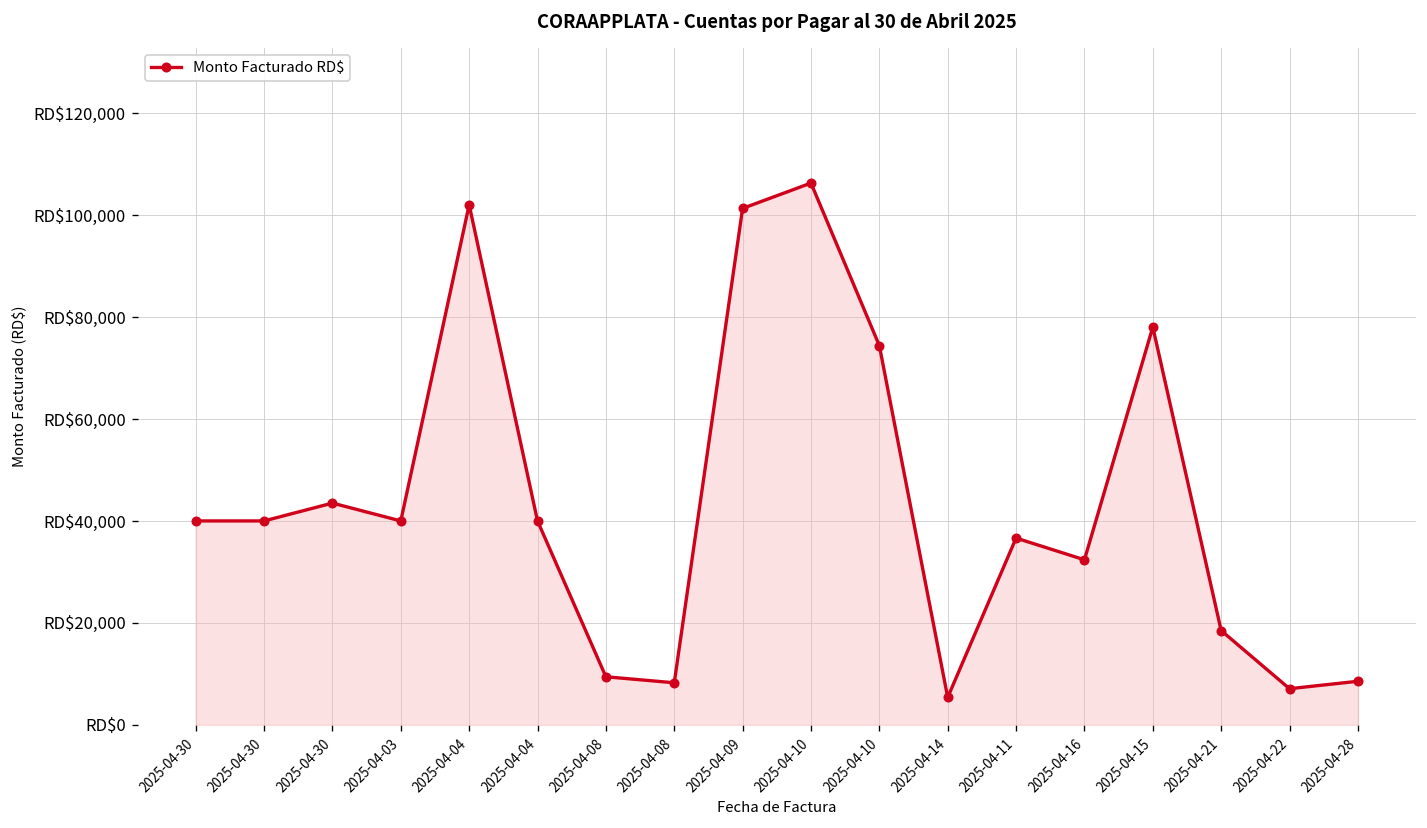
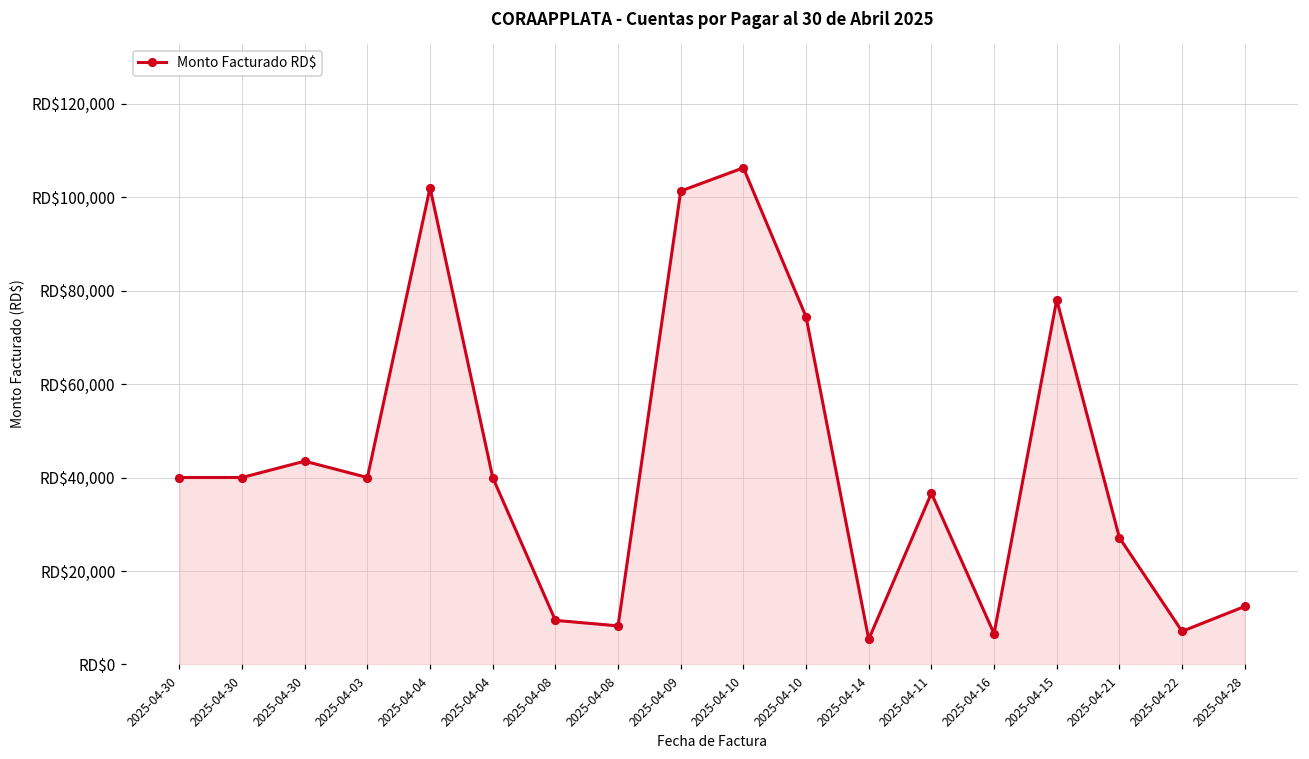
2025-04-16: RD$32,000 -> RD$7,000
2025-04-21: RD$19,000 -> RD$27,000
2025-04-28: RD$9,000 -> RD$12,000
